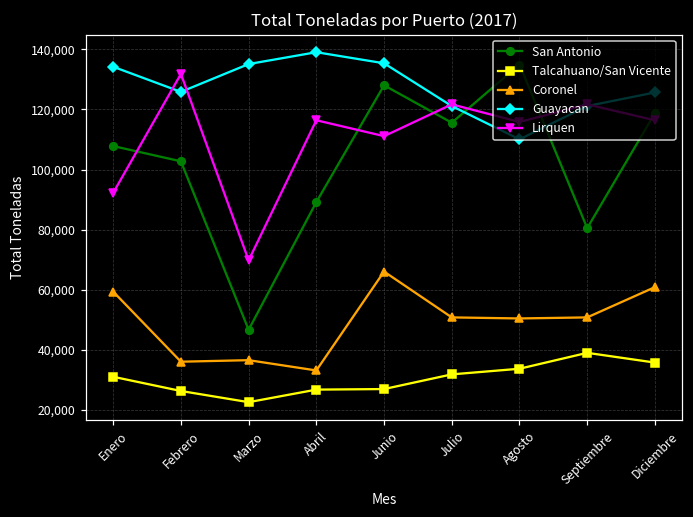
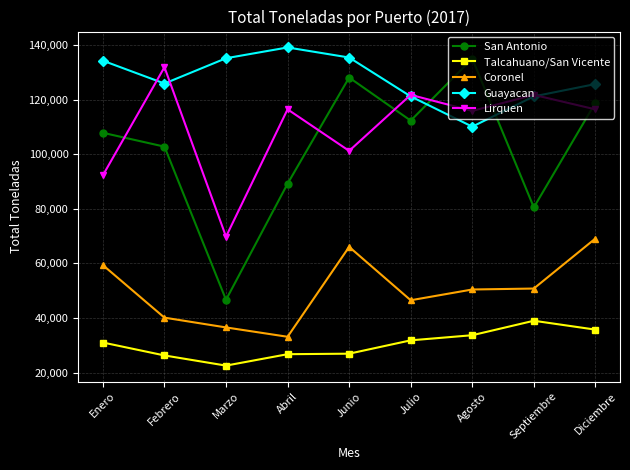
Coronel, Febrero: 36,000 -> 40,000
Lirquen, Junio: 111,000 -> 101,000
San Antonio, Julio: 116,000 -> 112,000
Coronel, Julio: 51,000 -> 47,000
Coronel, Diciembre: 61,000 -> 69,000
